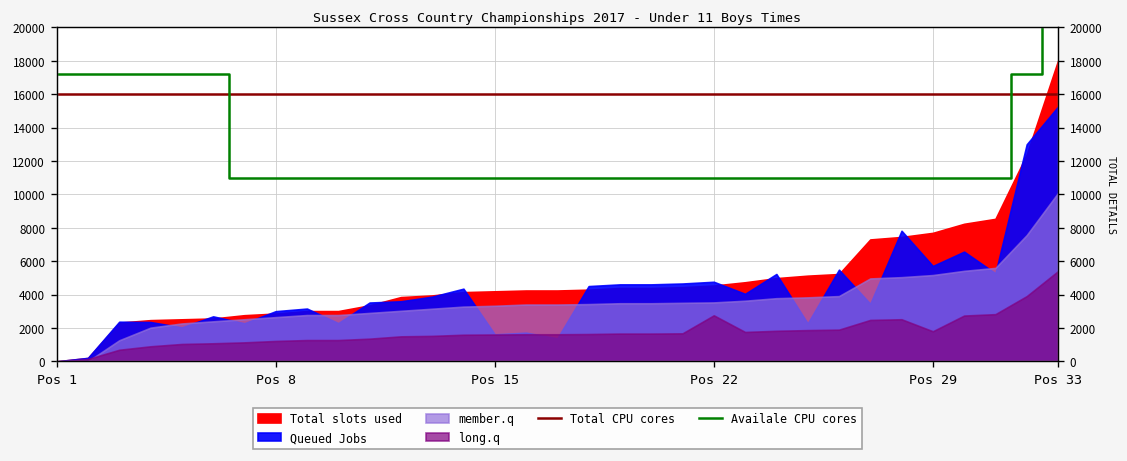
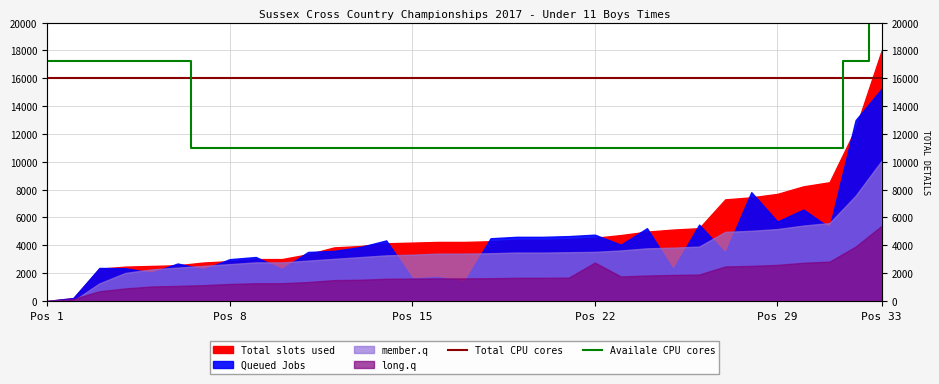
long.q, Pos 29: 1800 -> 2600
